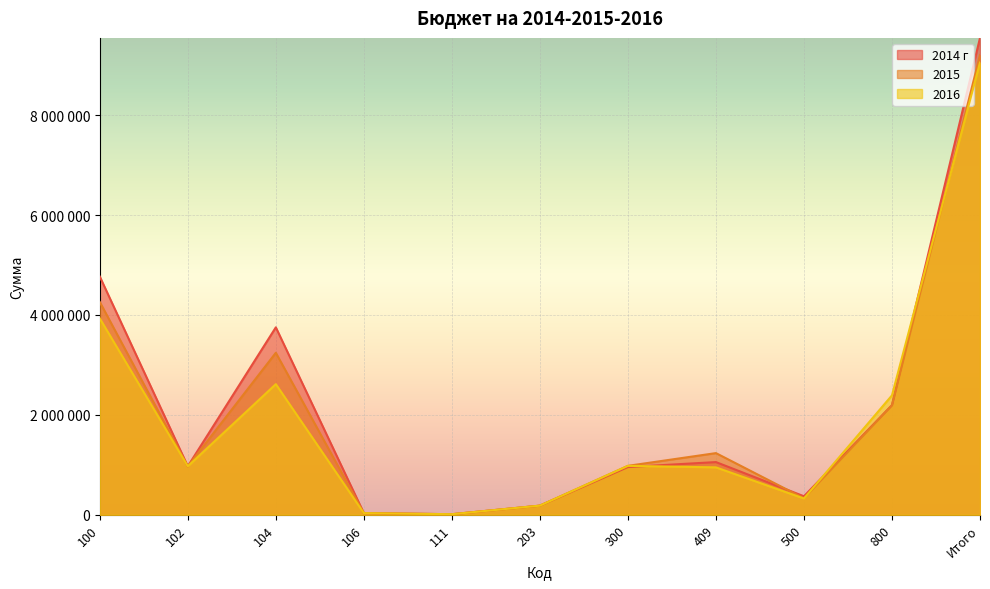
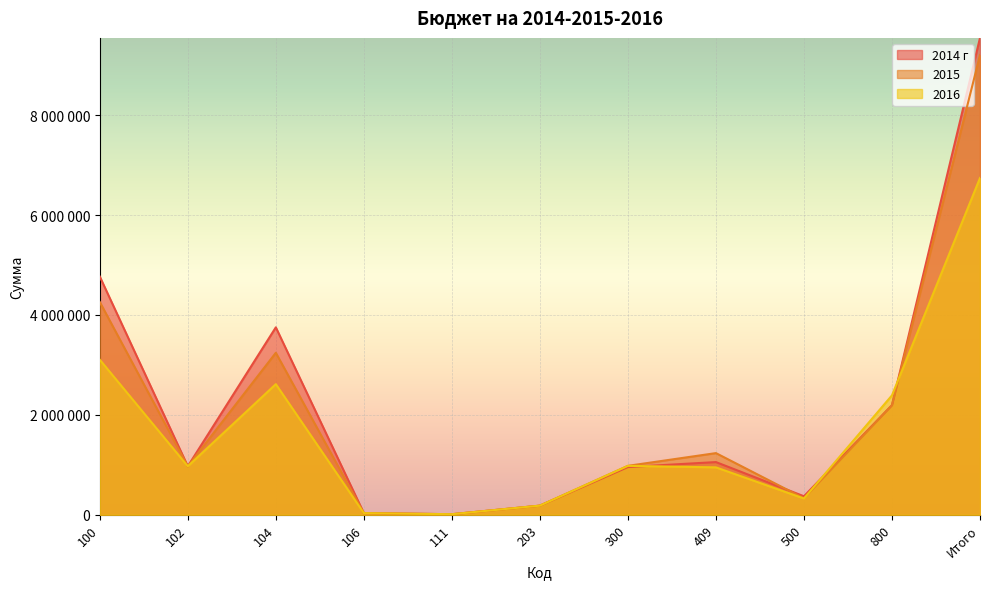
2016, 100: 3900000 -> 3100000
2016, Итого: 9100000 -> 6700000
